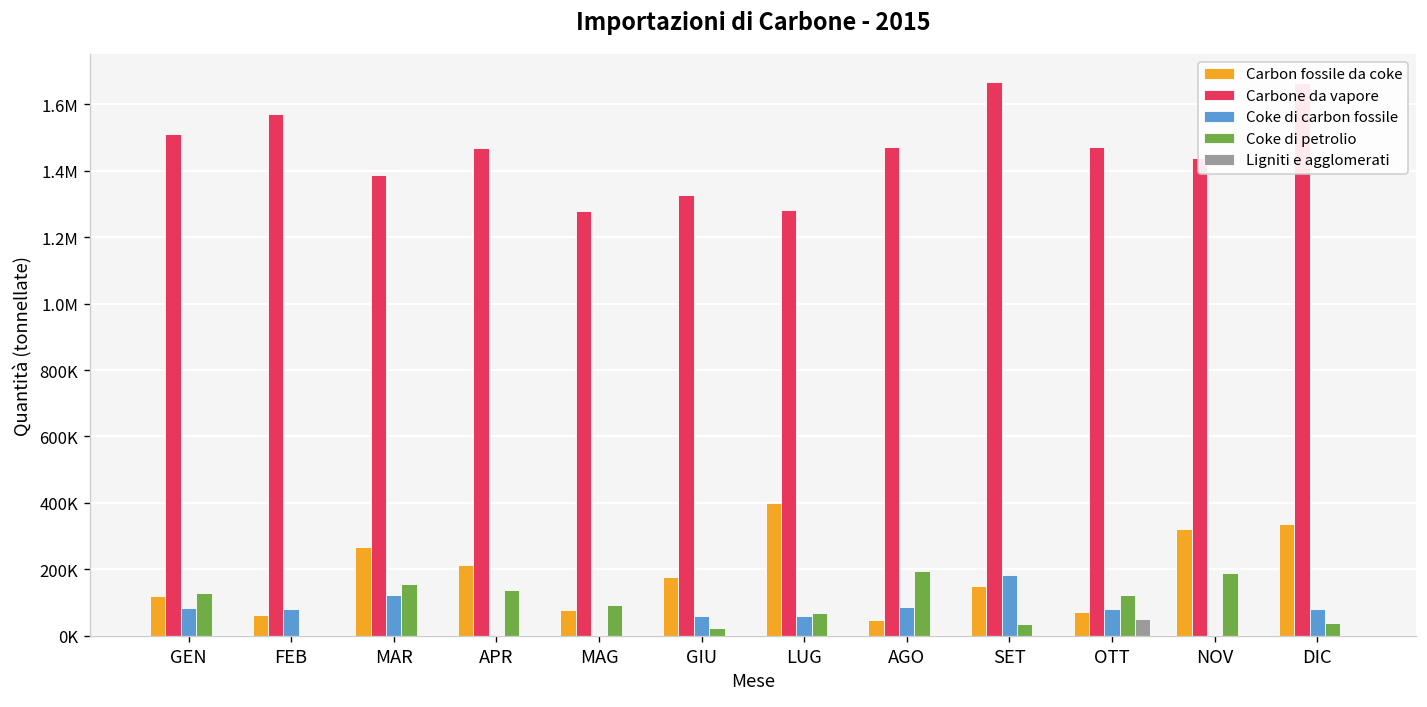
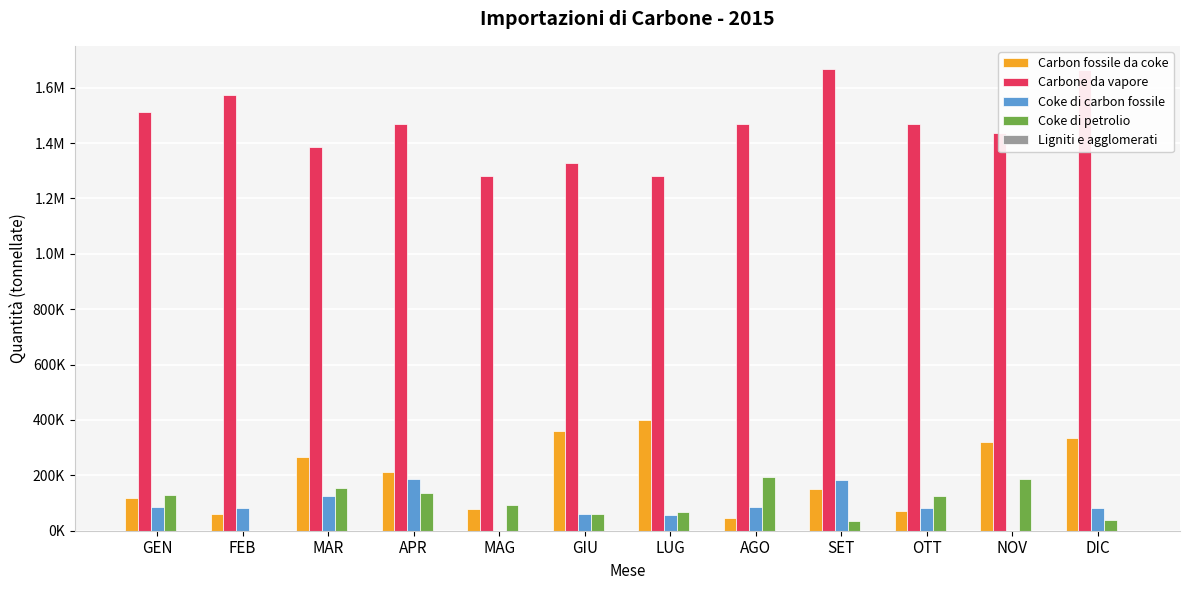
Coke di carbon fossile, APR: 0 -> 190000
Carbon fossile da coke, GIU: 180000 -> 360000
Coke di petrolio, GIU: 20000 -> 60000
Ligniti e agglomerati, OTT: 50000 -> 0
